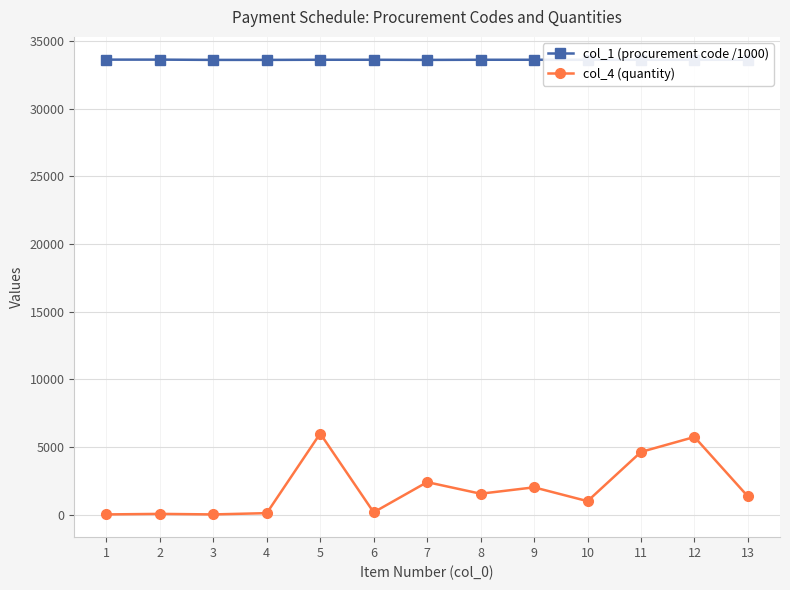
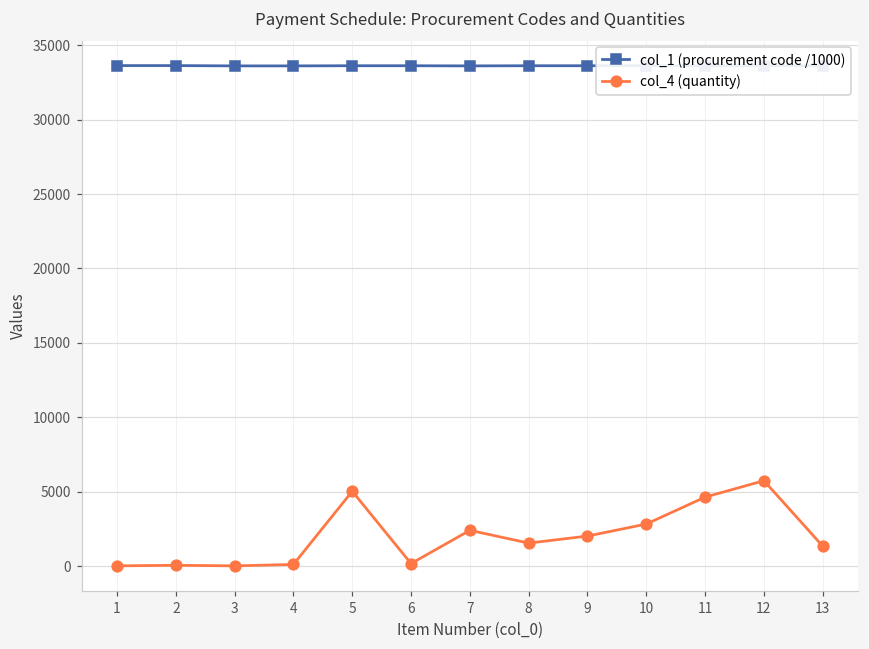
col_4 (quantity), 5: 6000 -> 5000
col_4 (quantity), 10: 1000 -> 2800
